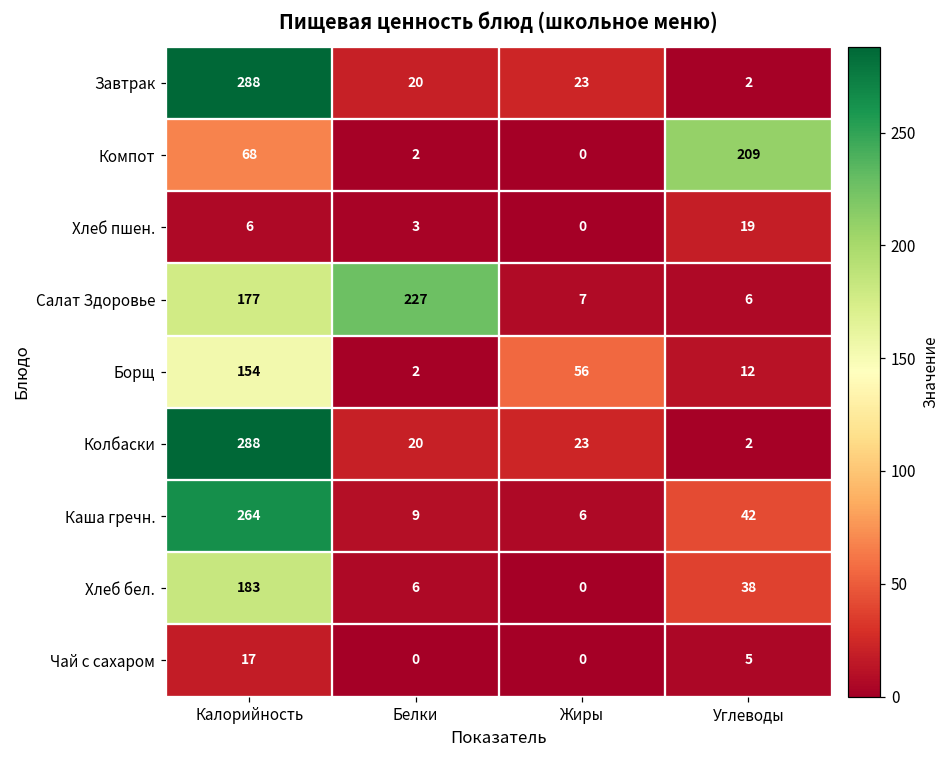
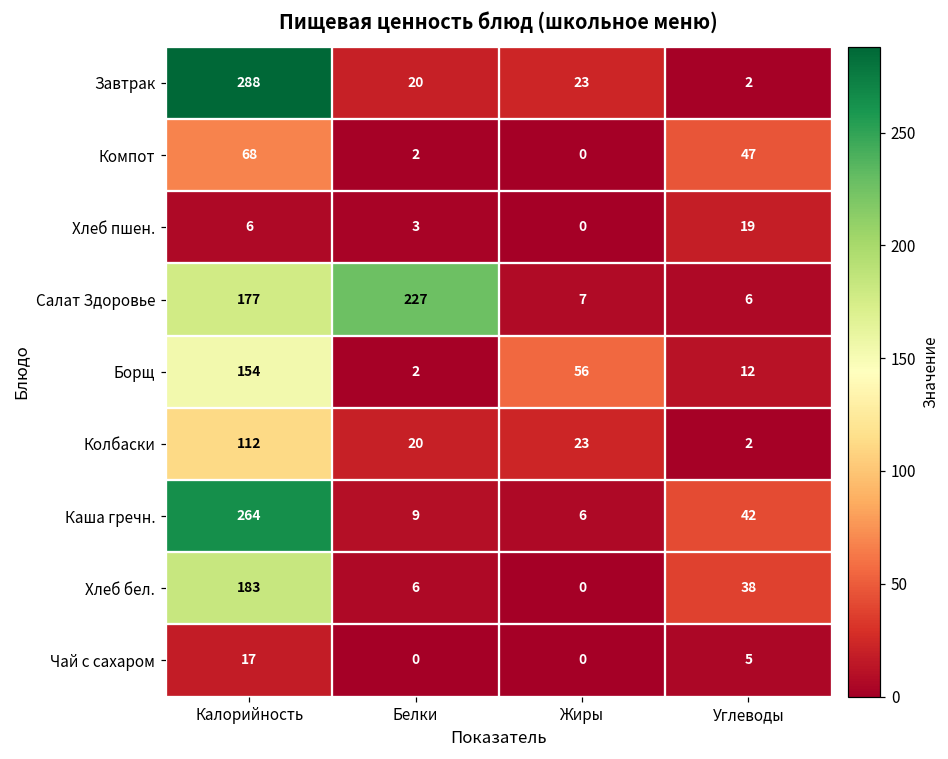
Компот, Углеводы: 209 -> 47
Колбаски, Калорийность: 288 -> 112
